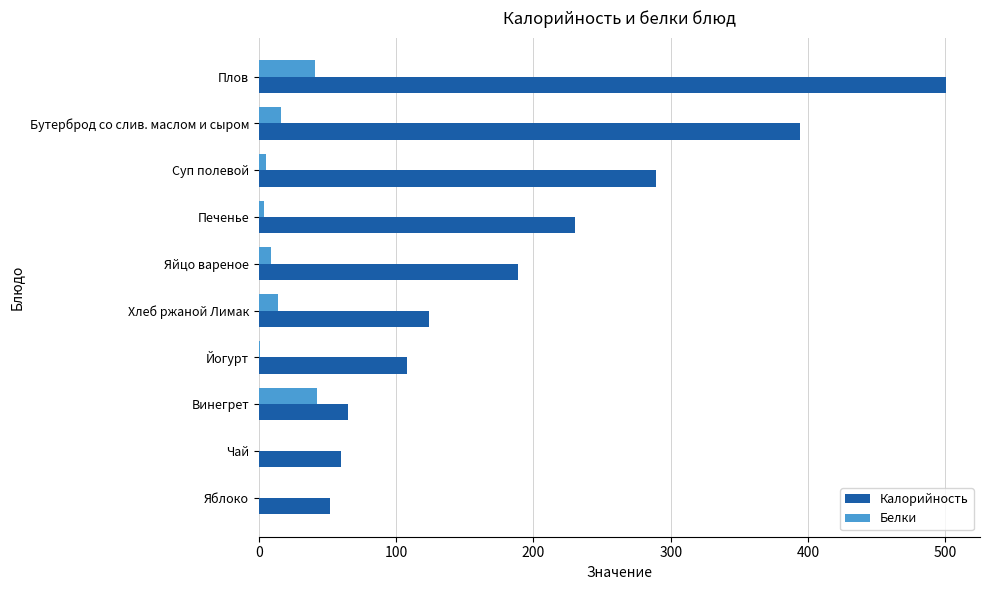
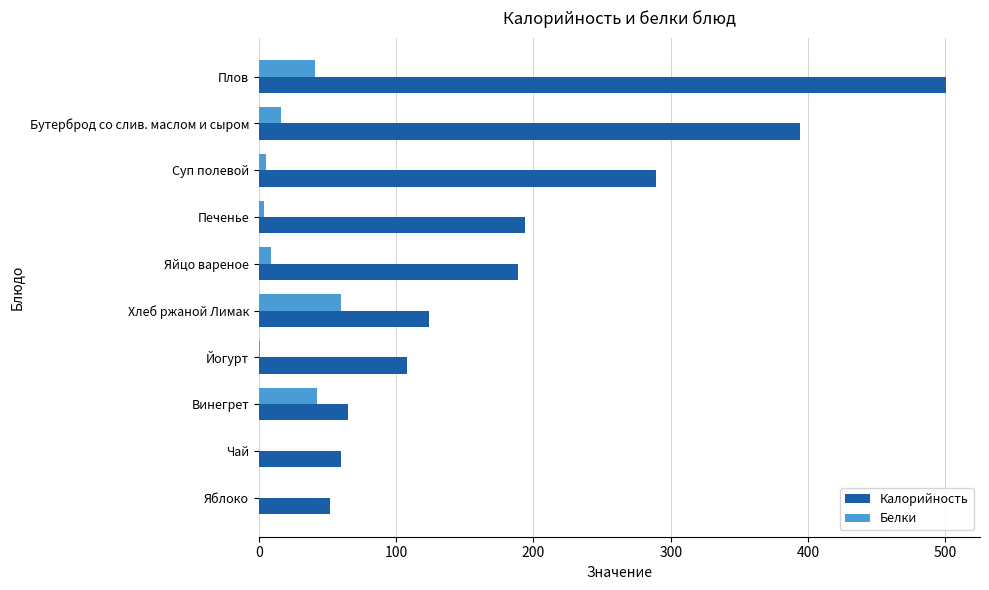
Калорийность, Печенье: 230 -> 194
Белки, Хлеб ржаной Лимак: 14 -> 60
